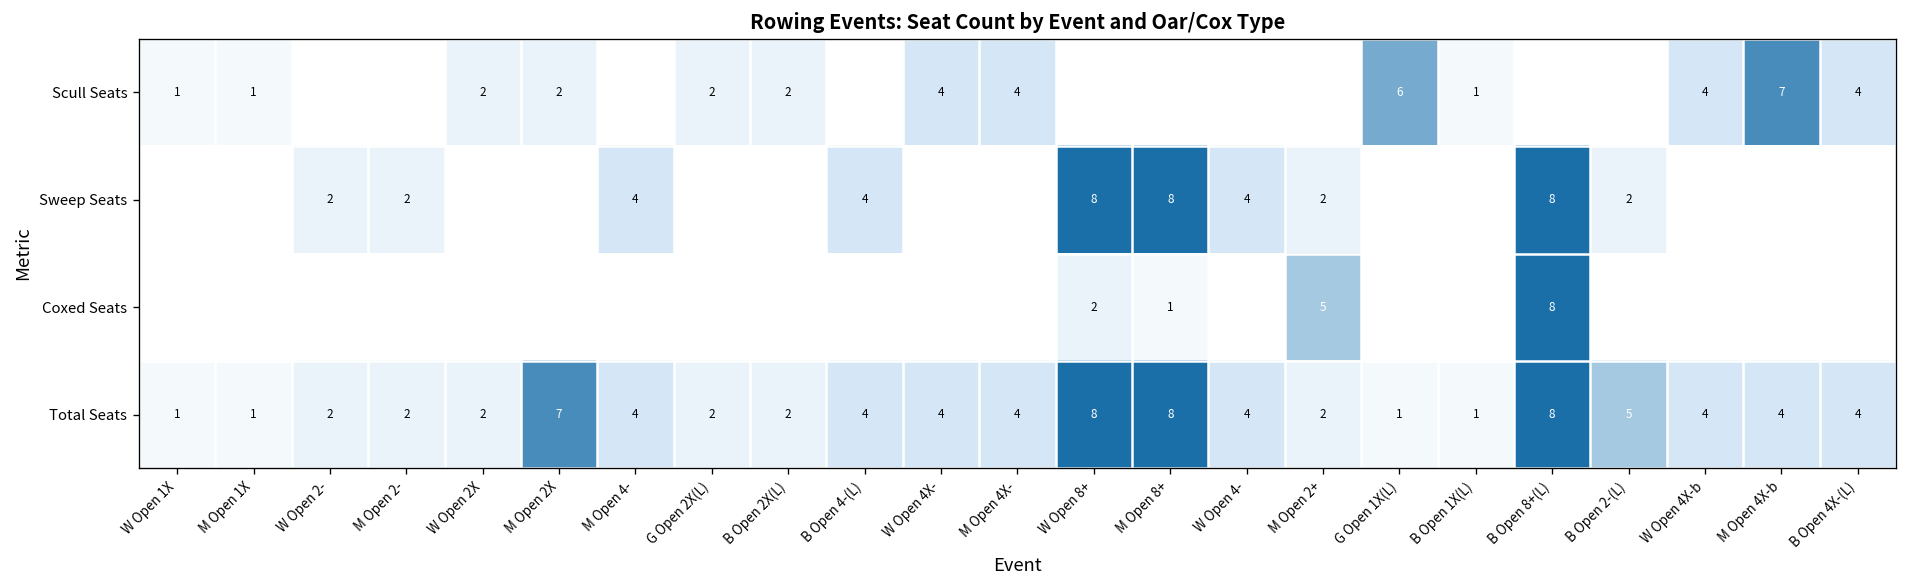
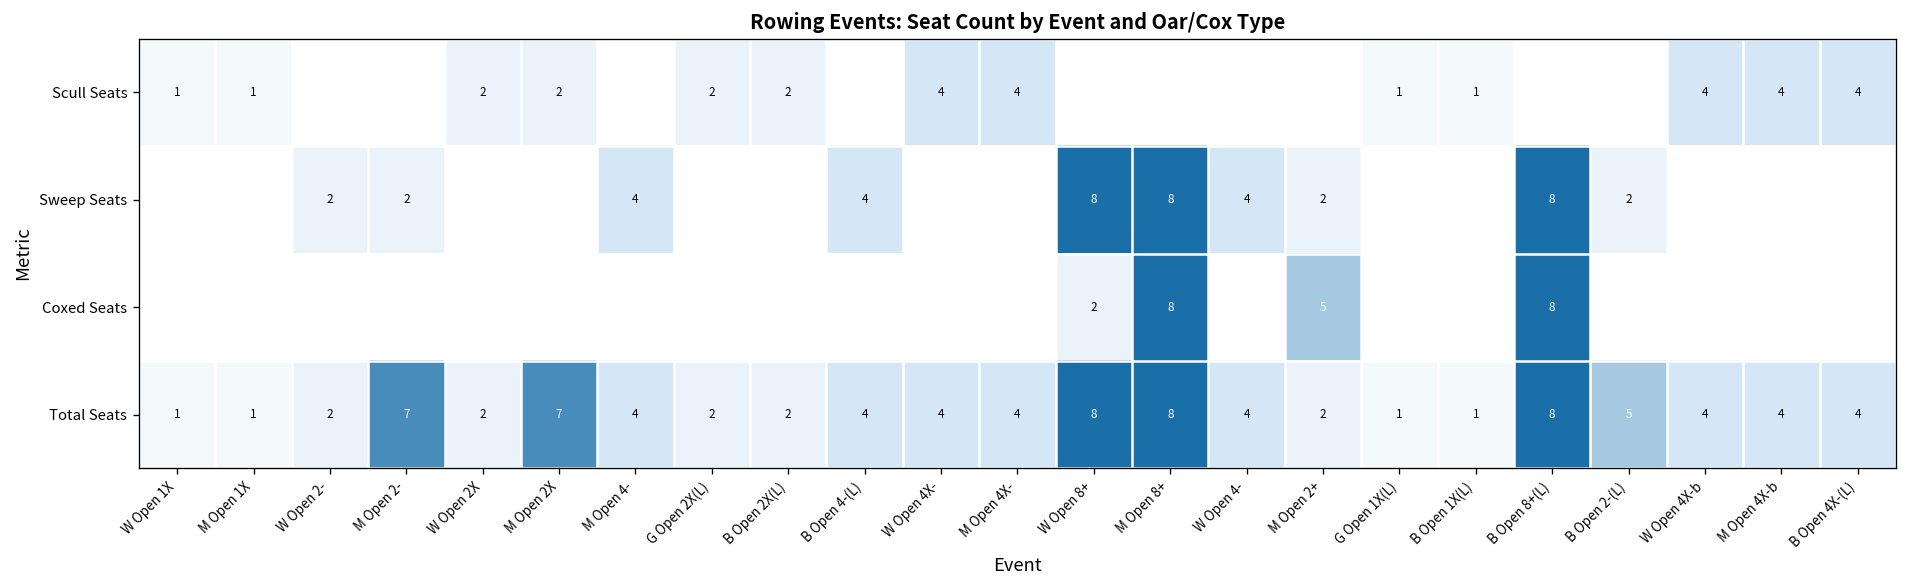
Scull Seats, G Open 1X(L): 6 -> 1
Scull Seats, M Open 4X-b: 7 -> 4
Coxed Seats, M Open 8+: 1 -> 8
Total Seats, M Open 2-: 2 -> 7
